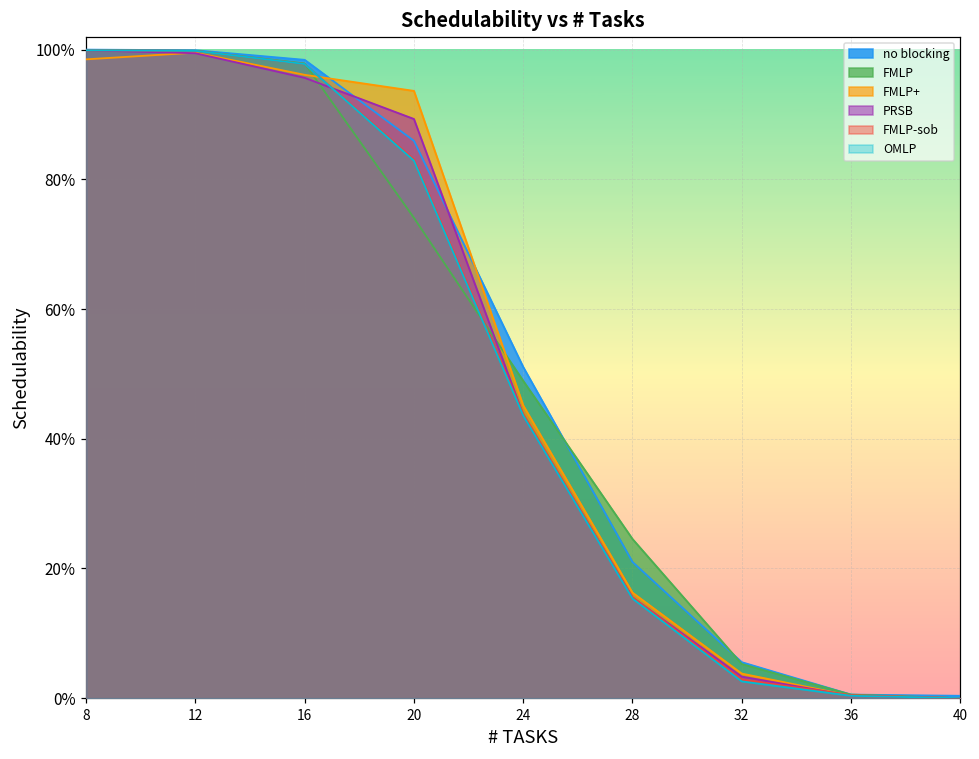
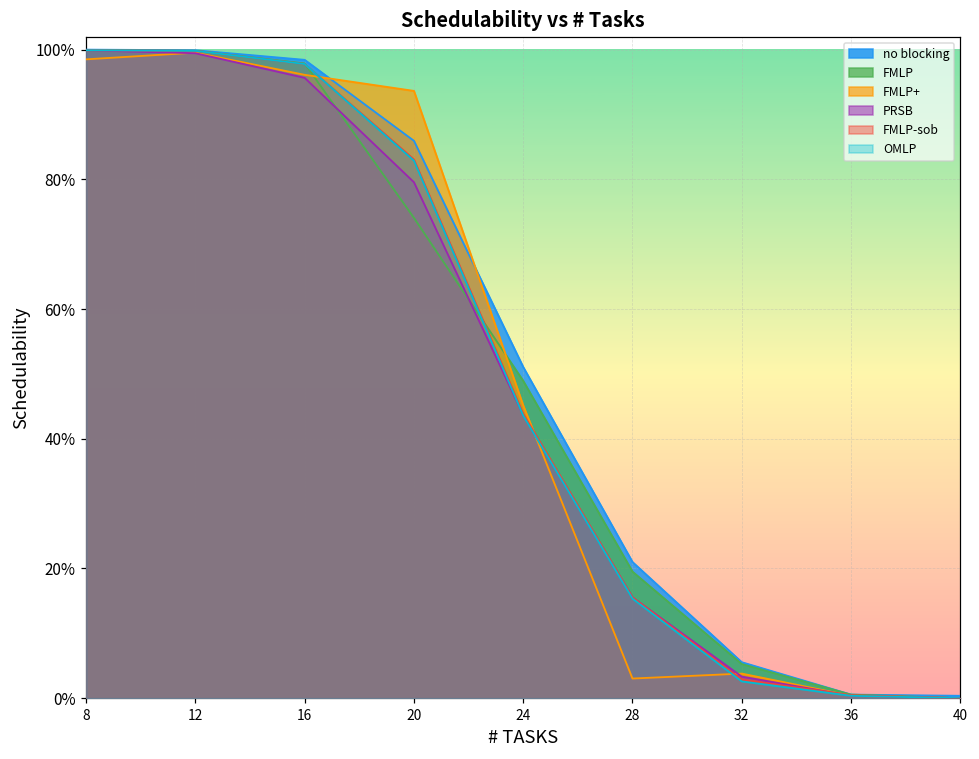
PRSB, 20: 89% -> 80%
FMLP, 28: 25% -> 20%
FMLP+, 28: 16% -> 3%
